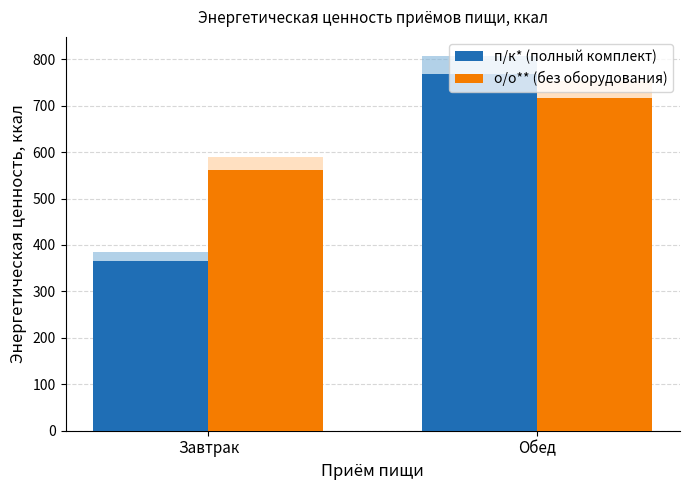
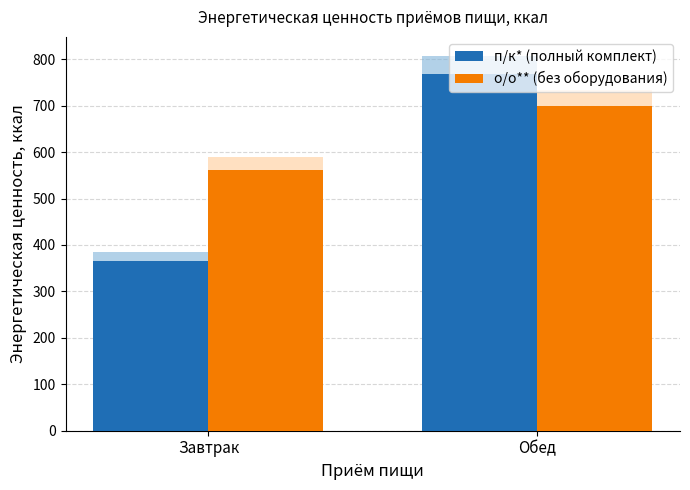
о/о** (без оборудования), Обед: 720 -> 700
